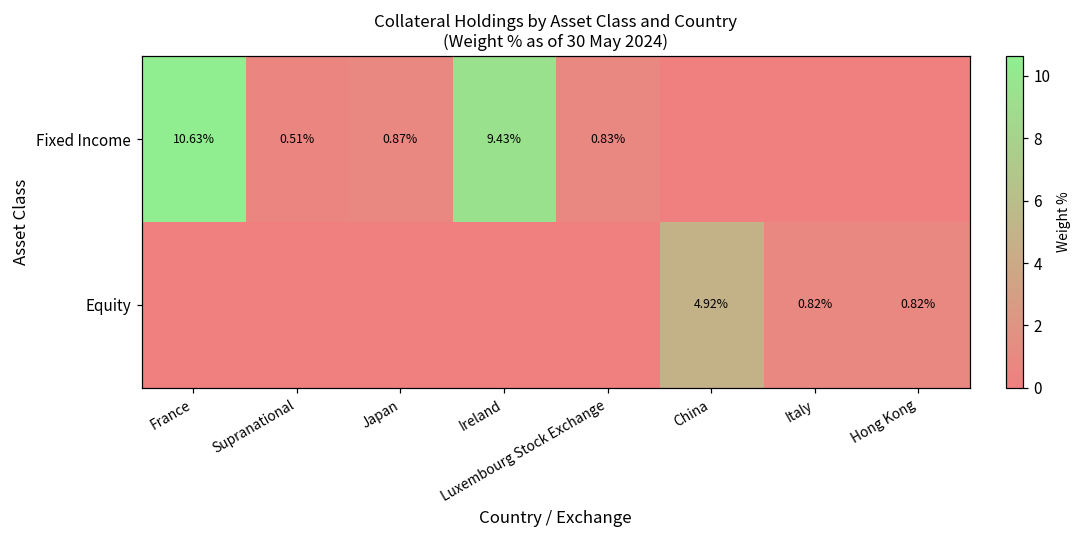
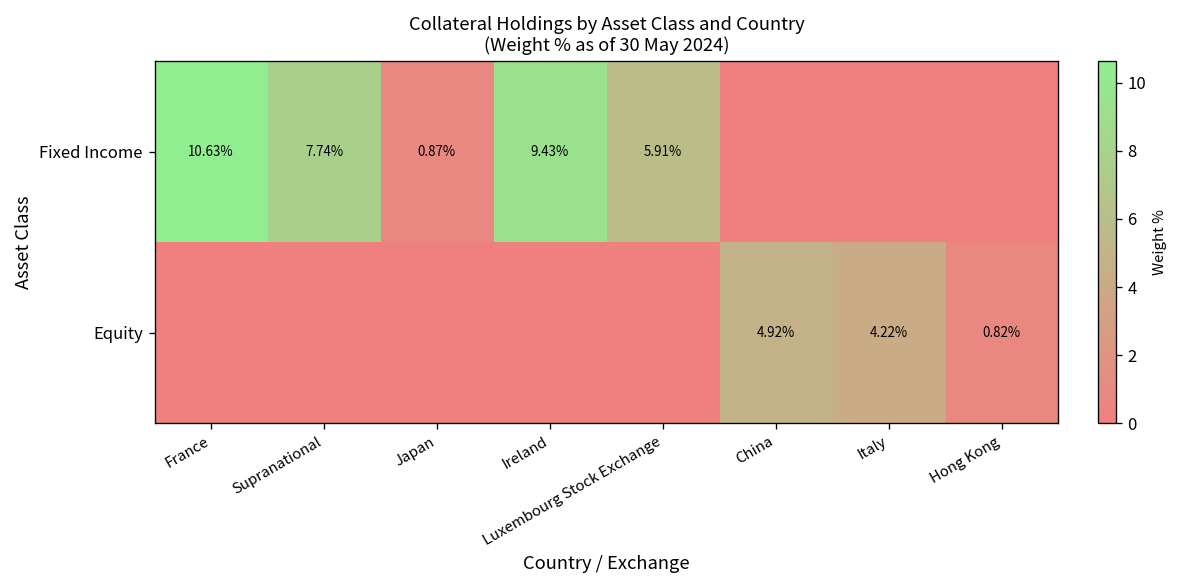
Fixed Income, Supranational: 0.51% -> 7.74%
Fixed Income, Luxembourg Stock Exchange: 0.83% -> 5.91%
Equity, Italy: 0.82% -> 4.22%
